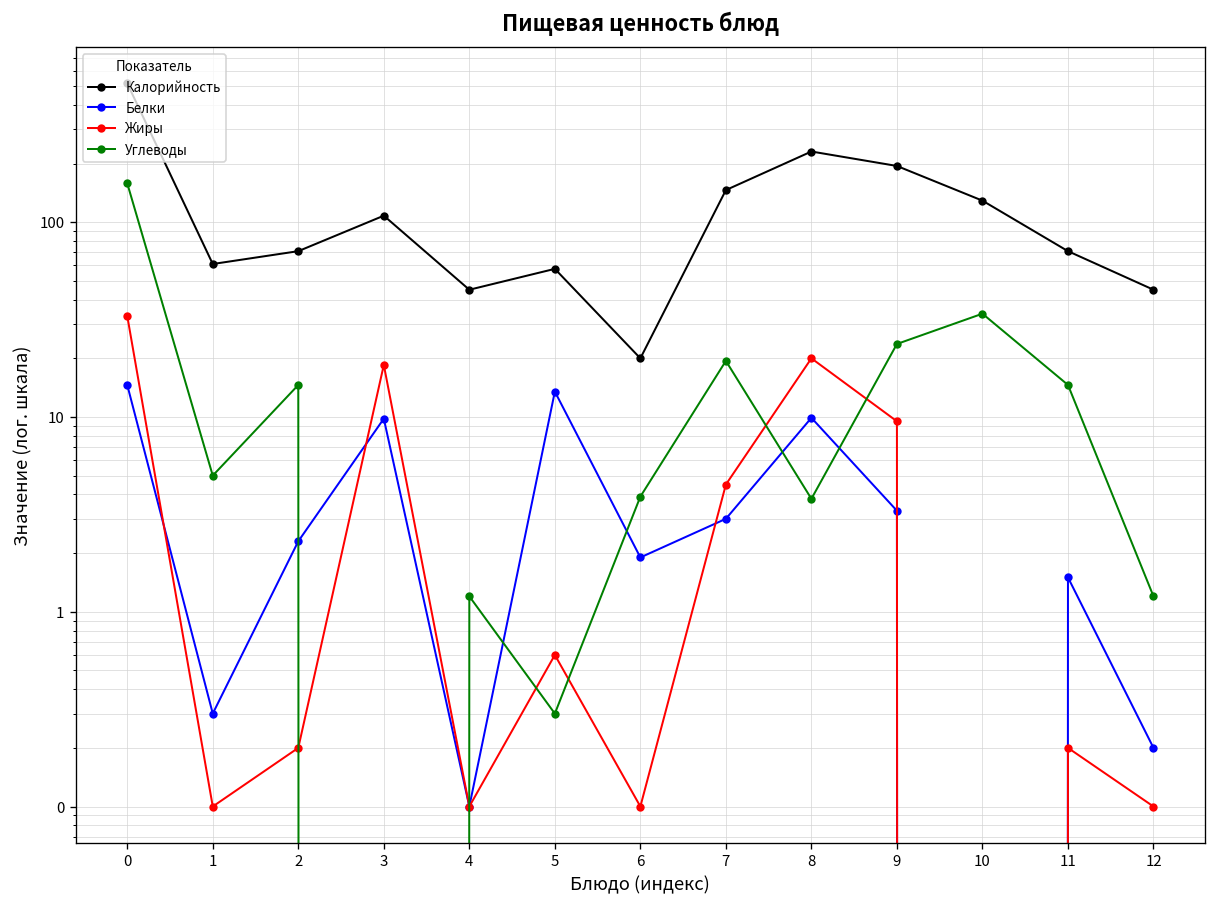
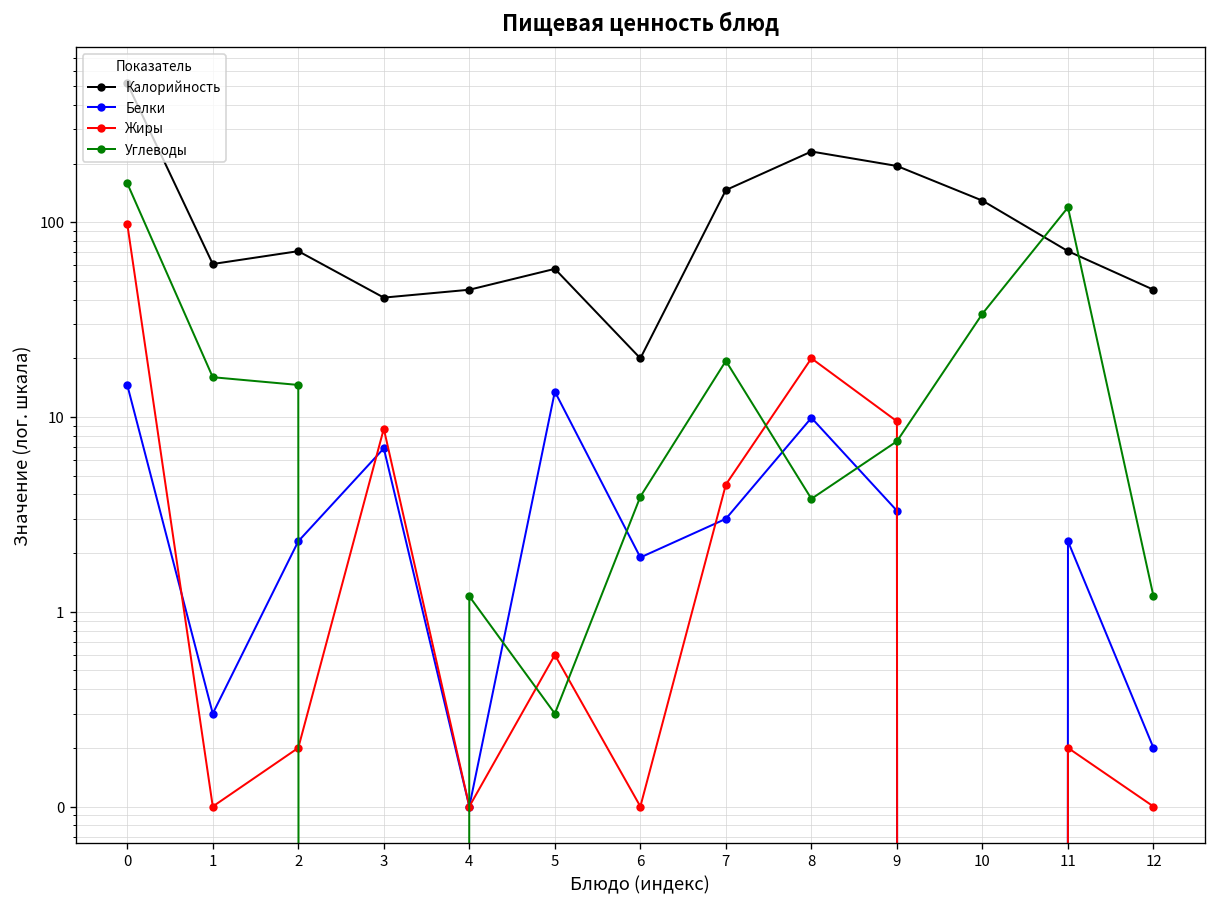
Жиры, 0: 33 -> 100
Углеводы, 1: 5 -> 16
Калорийность, 3: 110 -> 41
Белки, 3: 10 -> 6.9
Жиры, 3: 19 -> 9
Углеводы, 9: 24 -> 8
Белки, 11: 1.5 -> 2.3
Углеводы, 11: 15 -> 120
